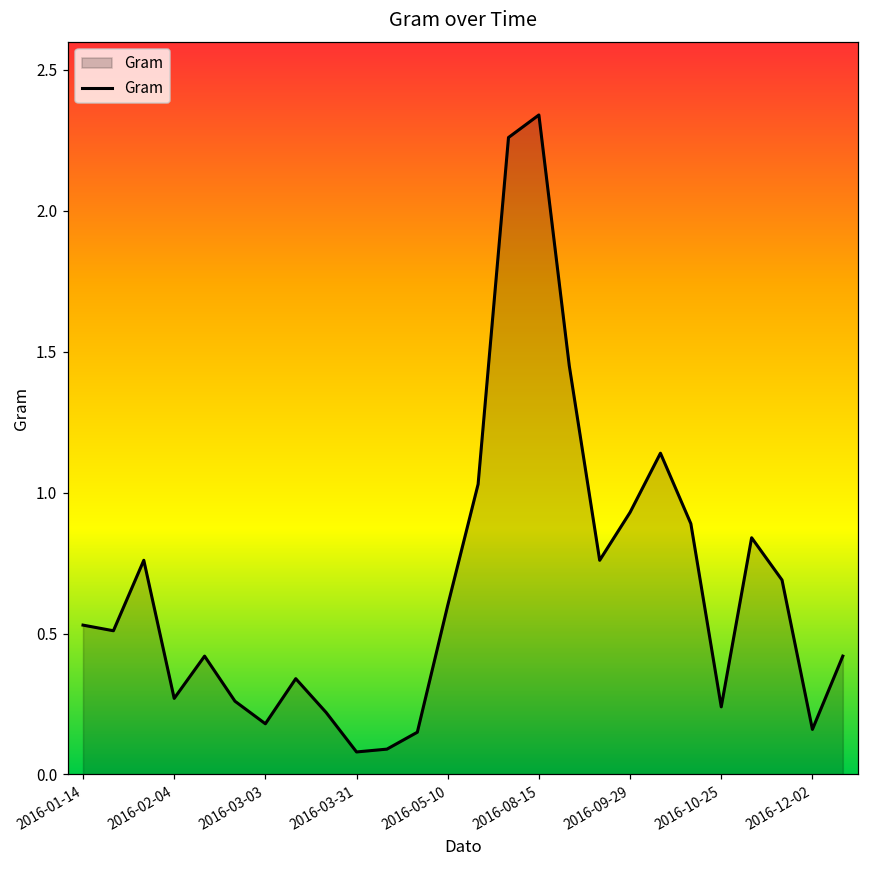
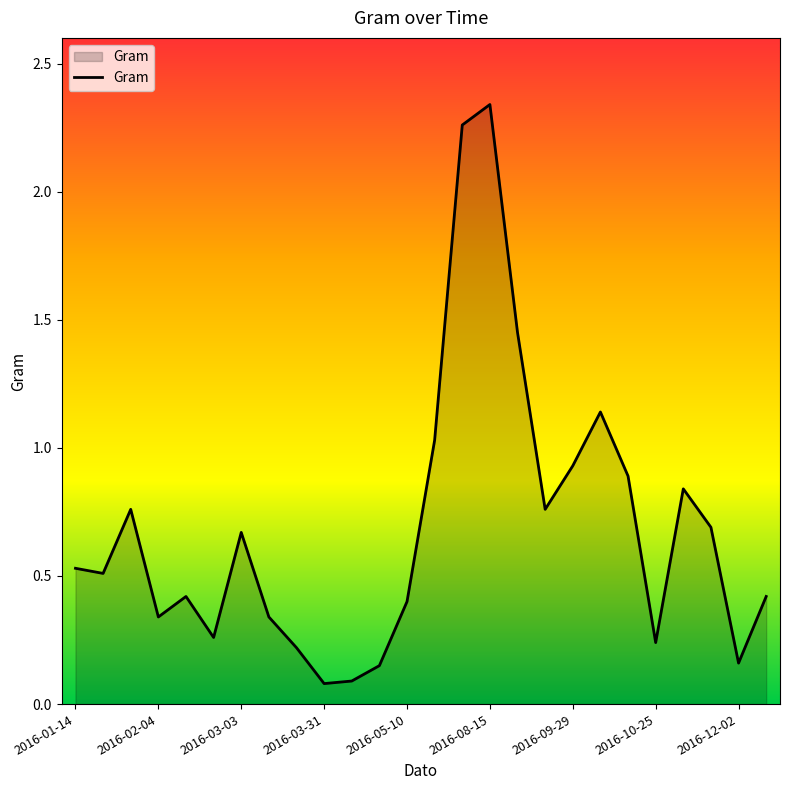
2016-02-04: 0.27 -> 0.34
2016-03-03: 0.18 -> 0.67
2016-05-10: 0.6 -> 0.4
